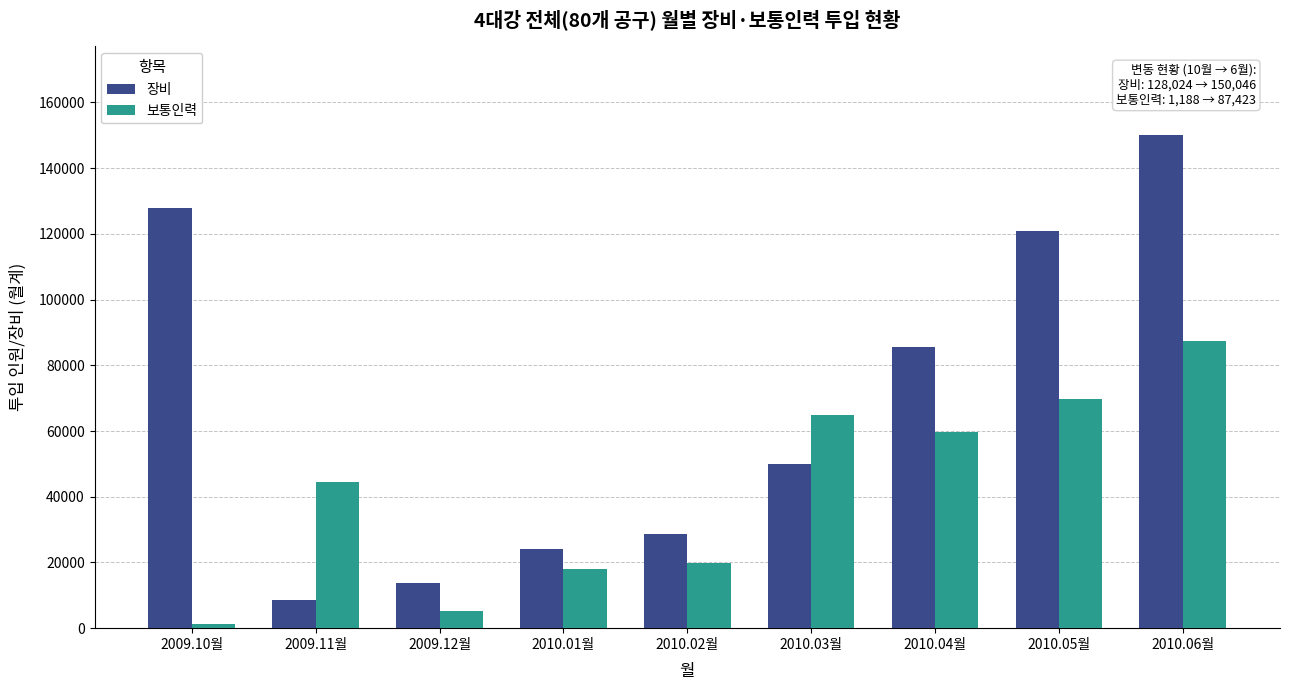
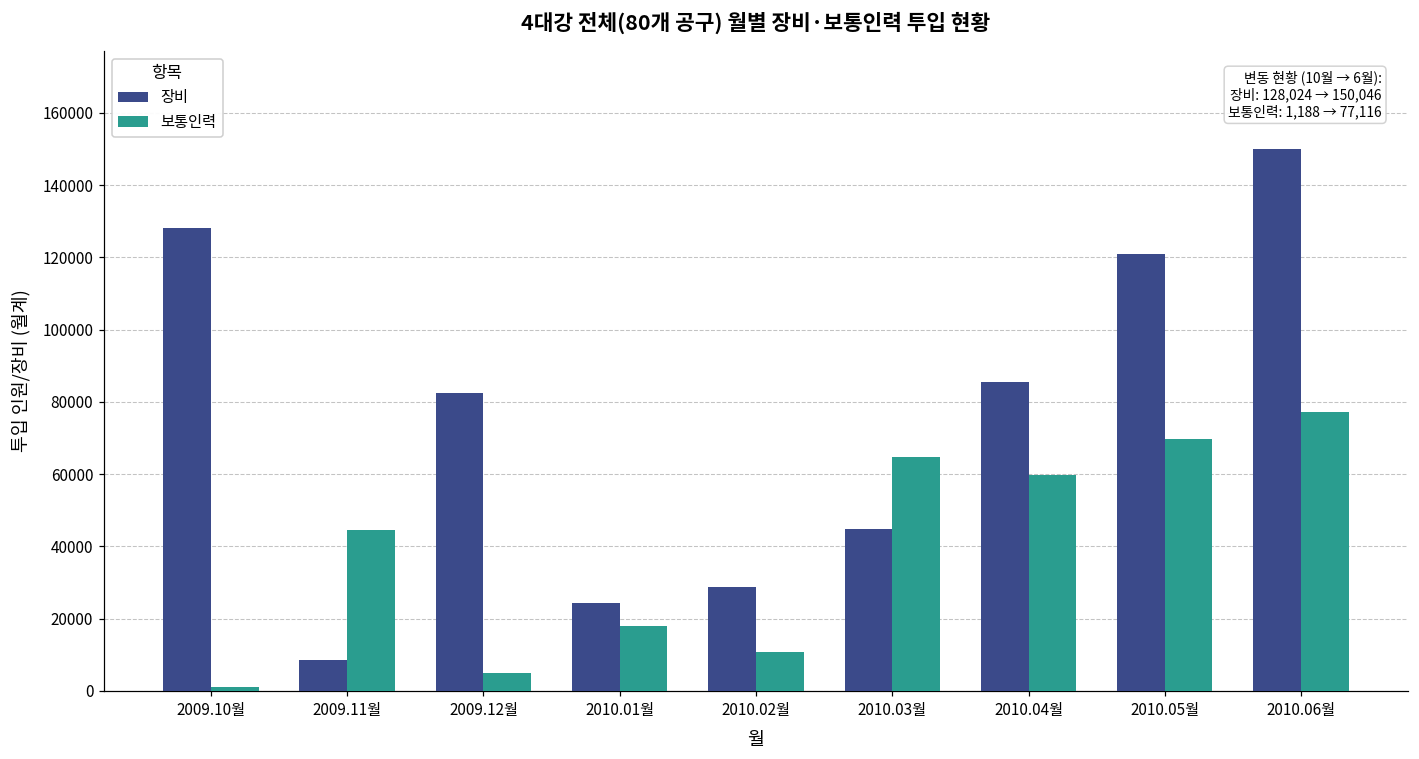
장비, 2009.12월: 14000 -> 82000
보통인력, 2010.02월: 20000 -> 11000
장비, 2010.03월: 50000 -> 45000
보통인력, 2010.06월: 87,423 -> 77,116
